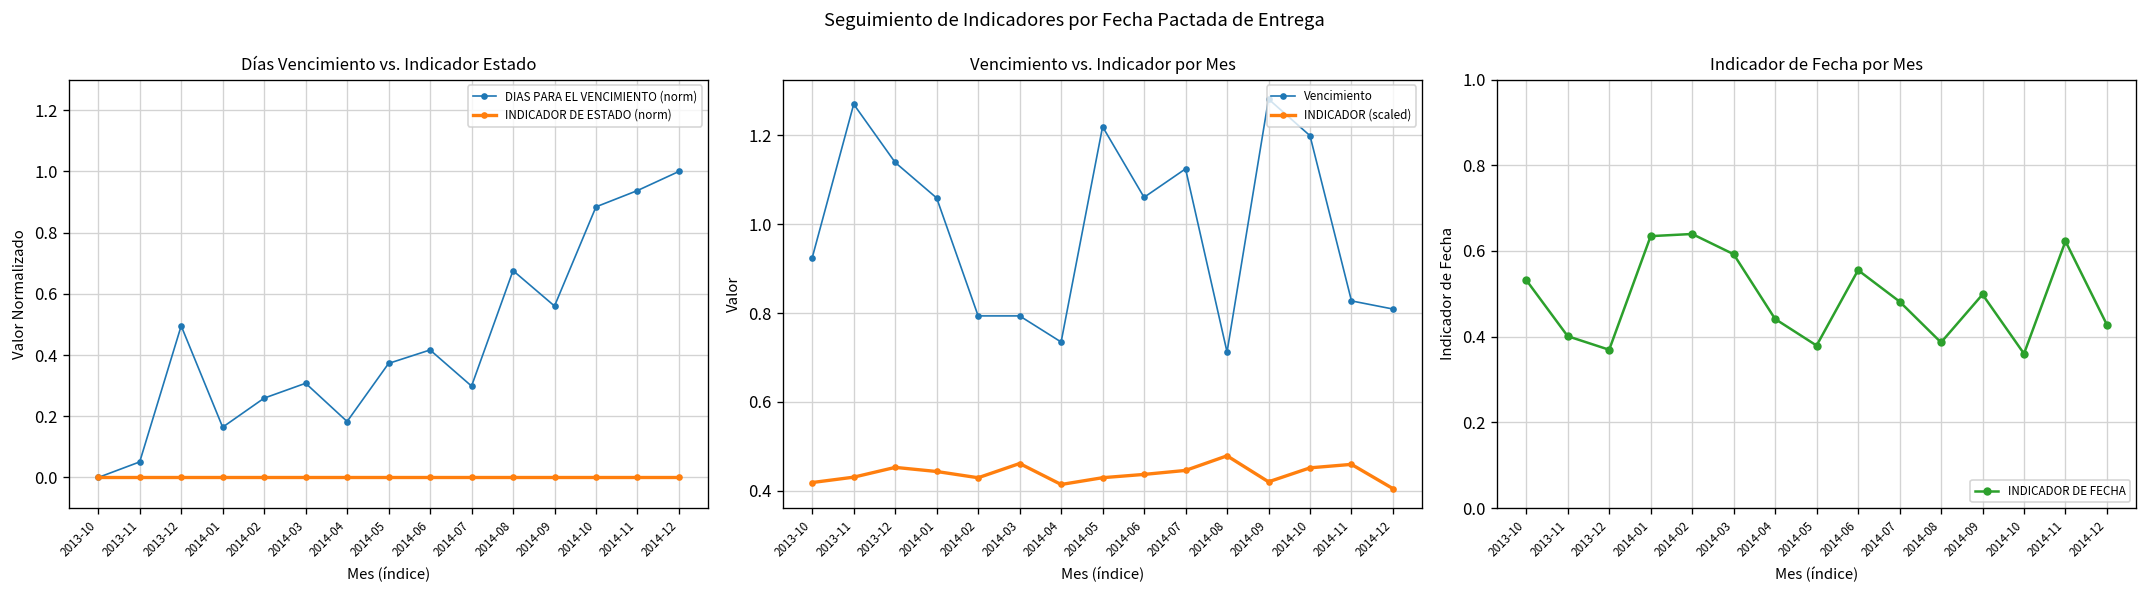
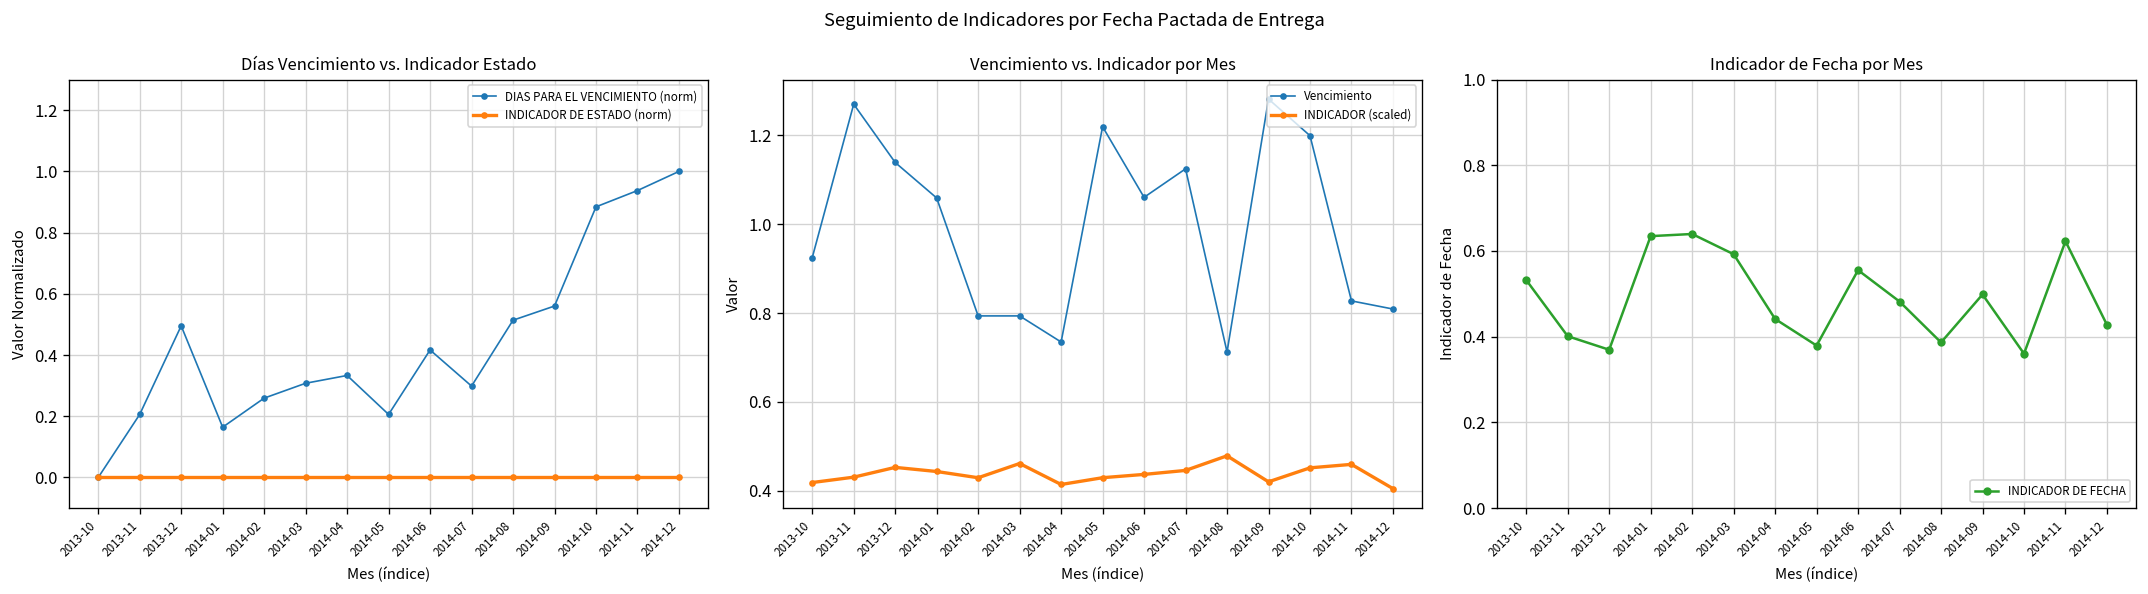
Días Vencimiento vs. Indicador Estado, DIAS PARA EL VENCIMIENTO (norm), 2013-11: 0.05 -> 0.21
Días Vencimiento vs. Indicador Estado, DIAS PARA EL VENCIMIENTO (norm), 2014-04: 0.18 -> 0.33
Días Vencimiento vs. Indicador Estado, DIAS PARA EL VENCIMIENTO (norm), 2014-05: 0.37 -> 0.21
Días Vencimiento vs. Indicador Estado, DIAS PARA EL VENCIMIENTO (norm), 2014-08: 0.68 -> 0.51
